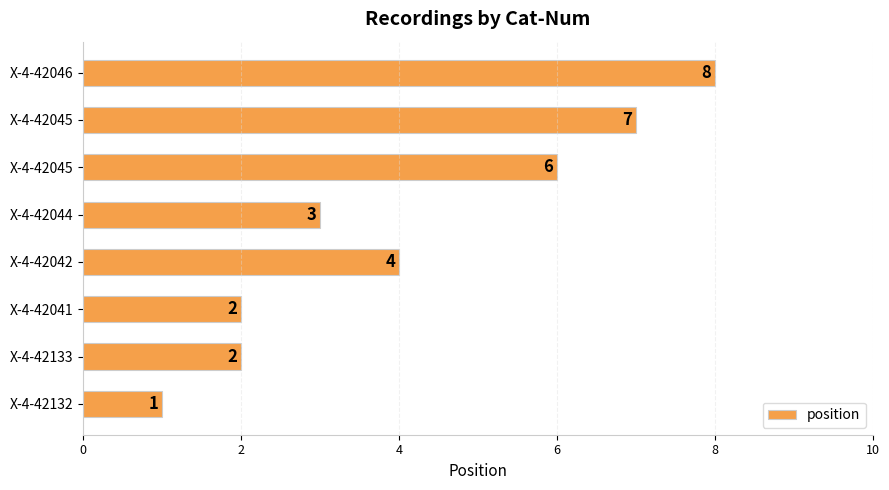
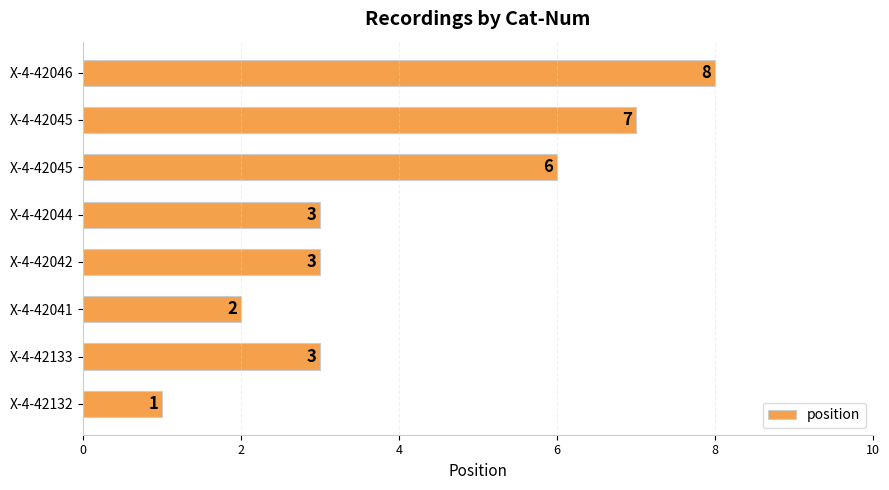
X-4-42042: 4 -> 3
X-4-42133: 2 -> 3
